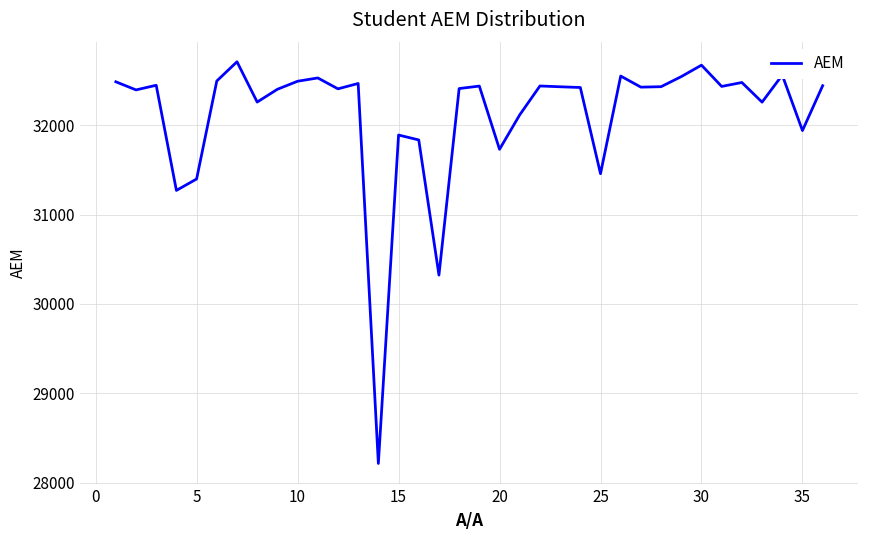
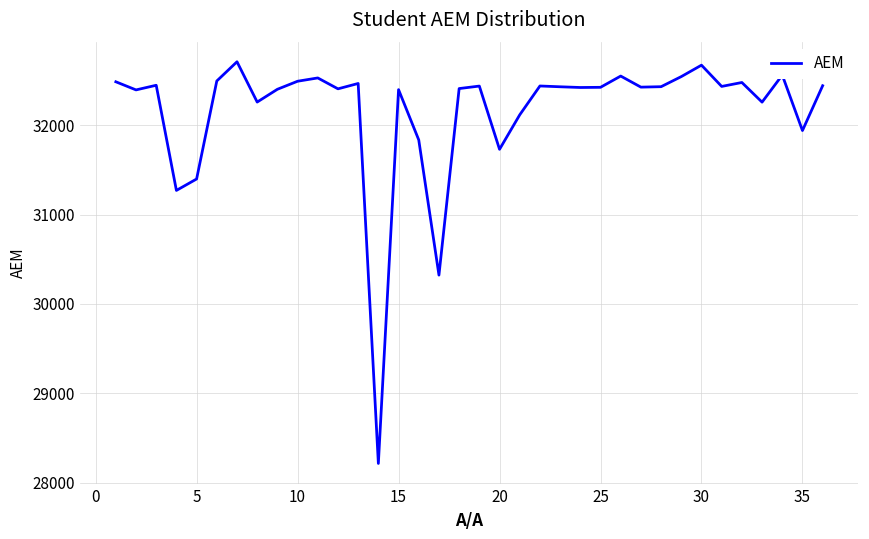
15: 31900 -> 32400
25: 31500 -> 32400
